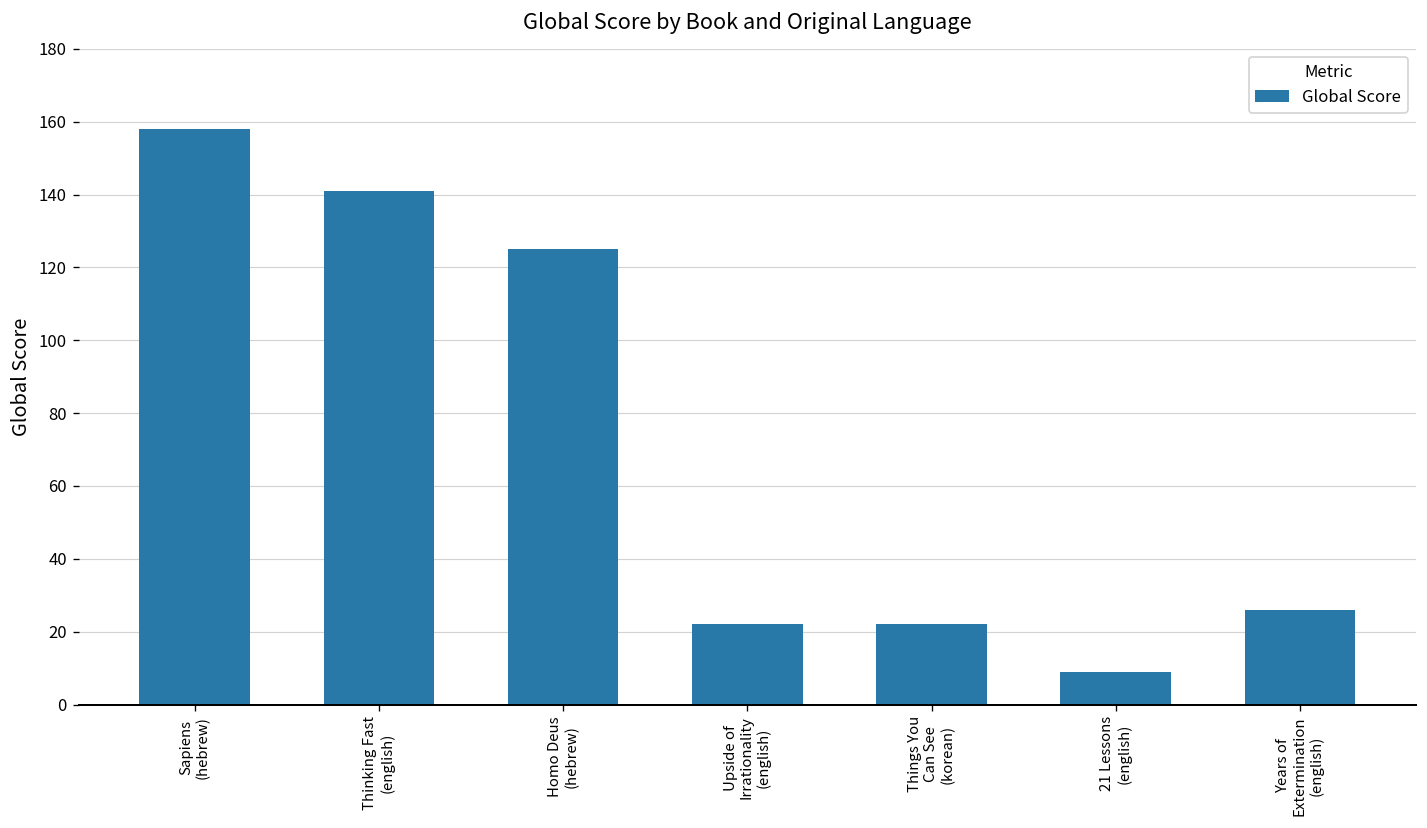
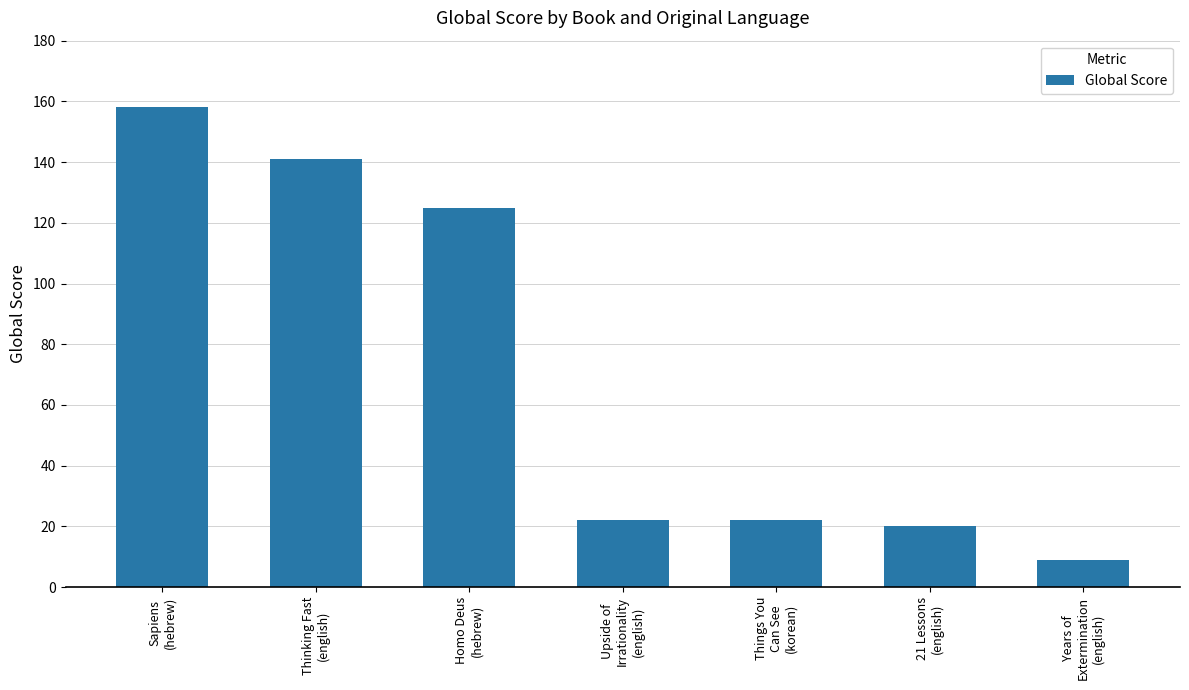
21 Lessons (english): 9 -> 20
Years of Extermination (english): 26 -> 9
